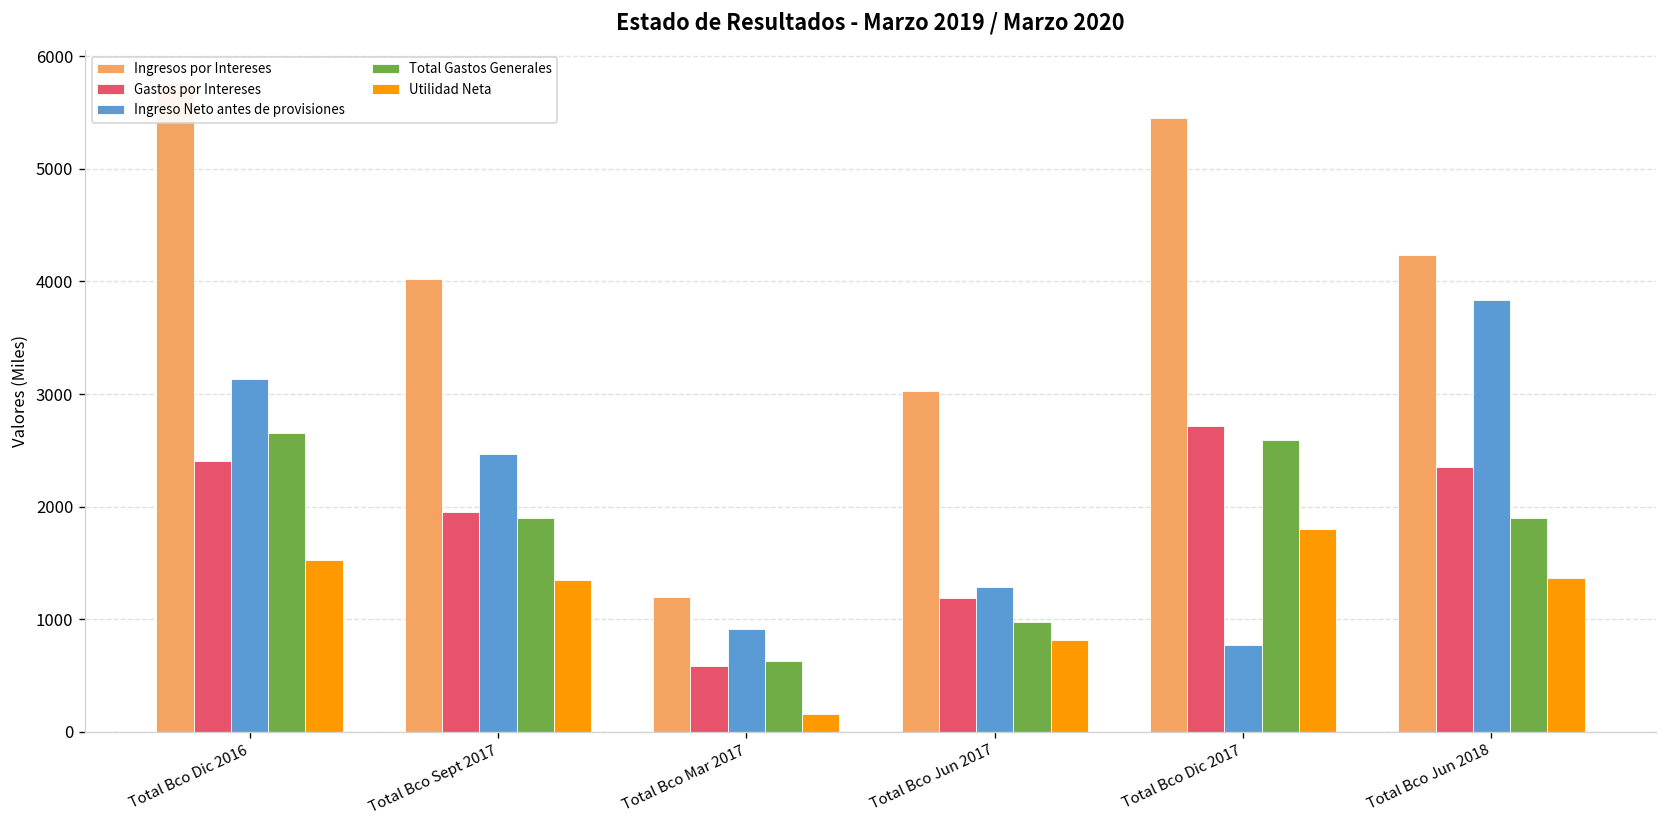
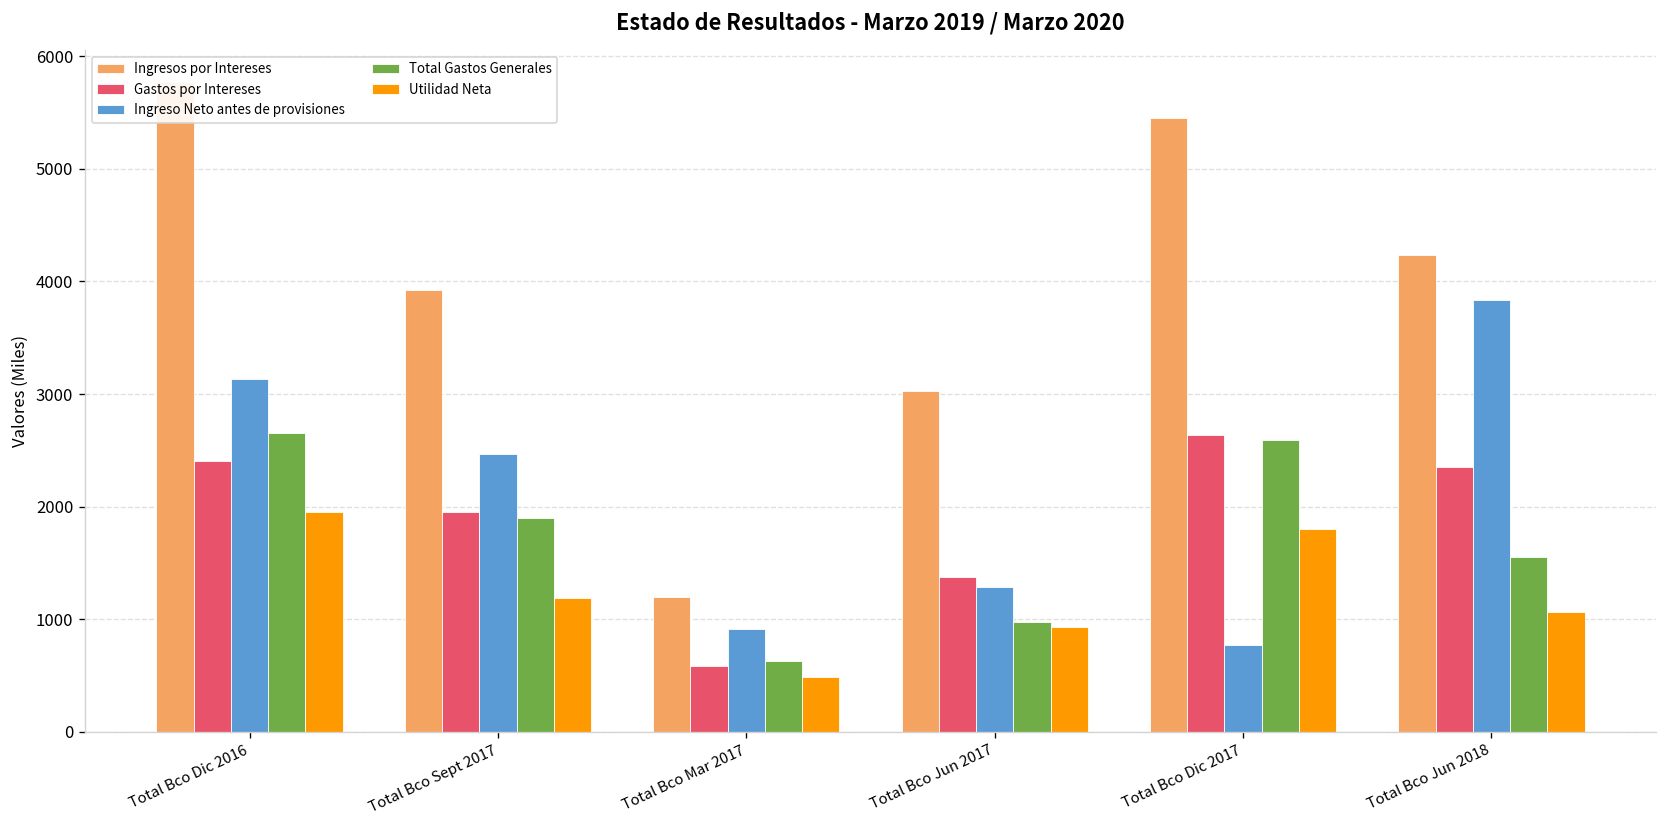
Utilidad Neta, Total Bco Dic 2016: 1500 -> 2000
Ingresos por Intereses, Total Bco Sept 2017: 4000 -> 3900
Utilidad Neta, Total Bco Sept 2017: 1300 -> 1200
Utilidad Neta, Total Bco Mar 2017: 200 -> 500
Gastos por Intereses, Total Bco Jun 2017: 1200 -> 1400
Utilidad Neta, Total Bco Jun 2017: 800 -> 900
Gastos por Intereses, Total Bco Dic 2017: 2700 -> 2600
Total Gastos Generales, Total Bco Jun 2018: 1900 -> 1600
Utilidad Neta, Total Bco Jun 2018: 1400 -> 1100
